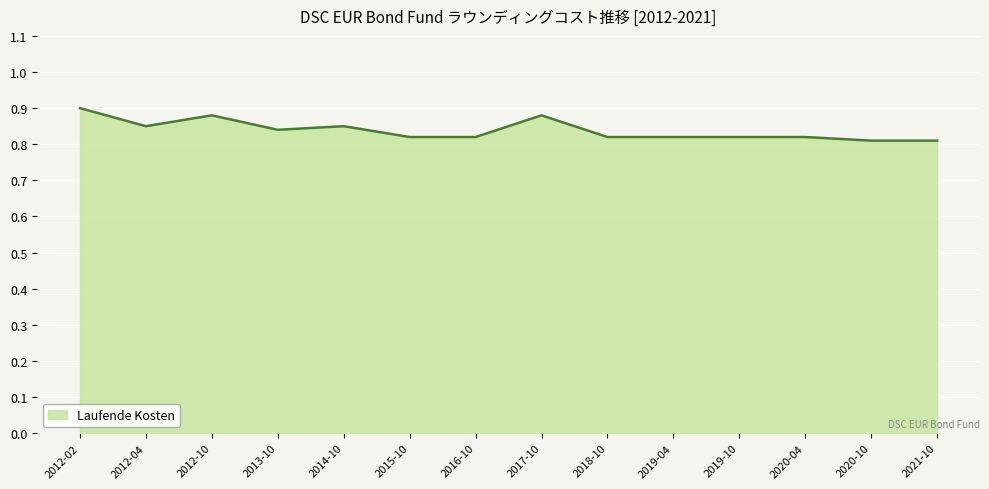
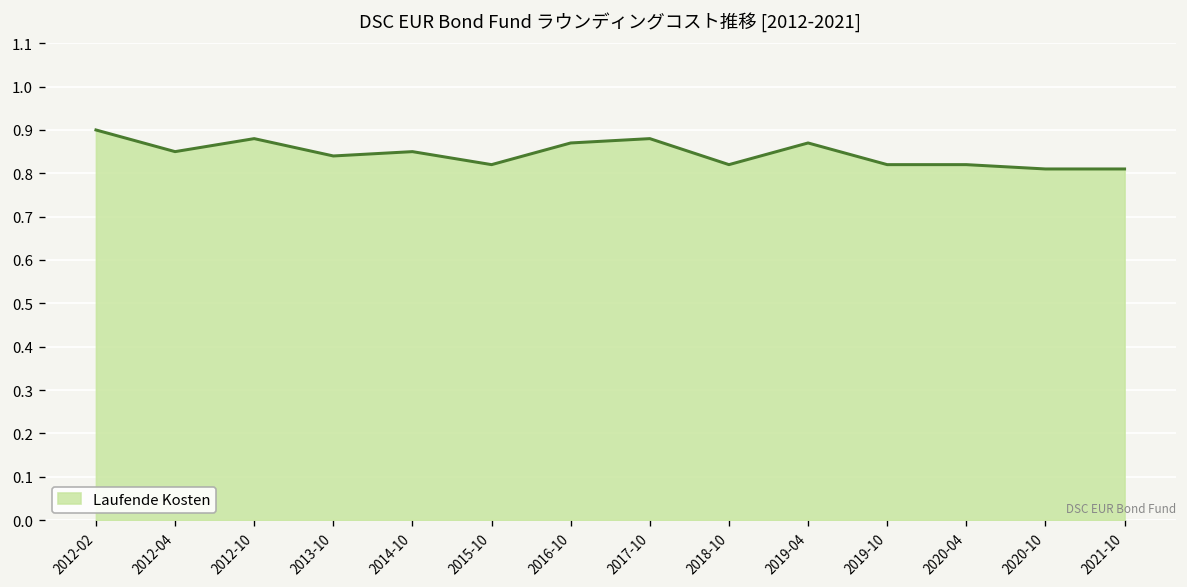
2016-10: 0.82 -> 0.87
2019-04: 0.82 -> 0.87
